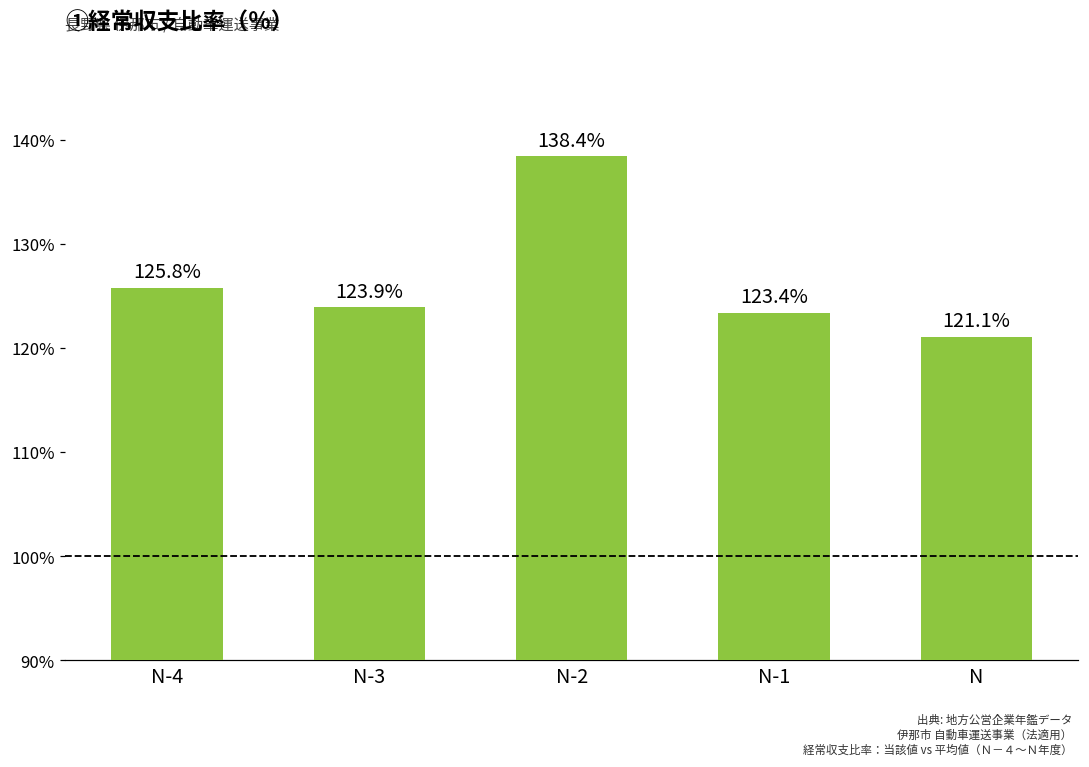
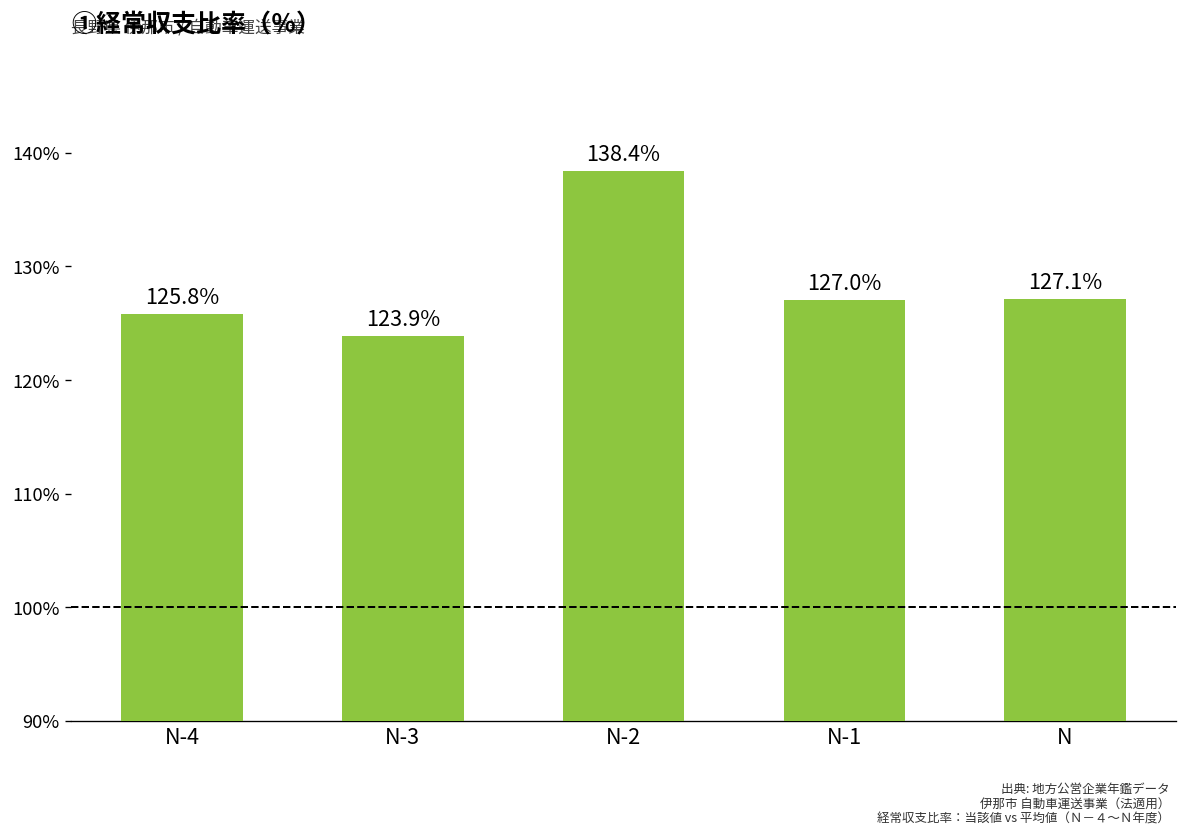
N-1: 123.4% -> 127.0%
N: 121.1% -> 127.1%
